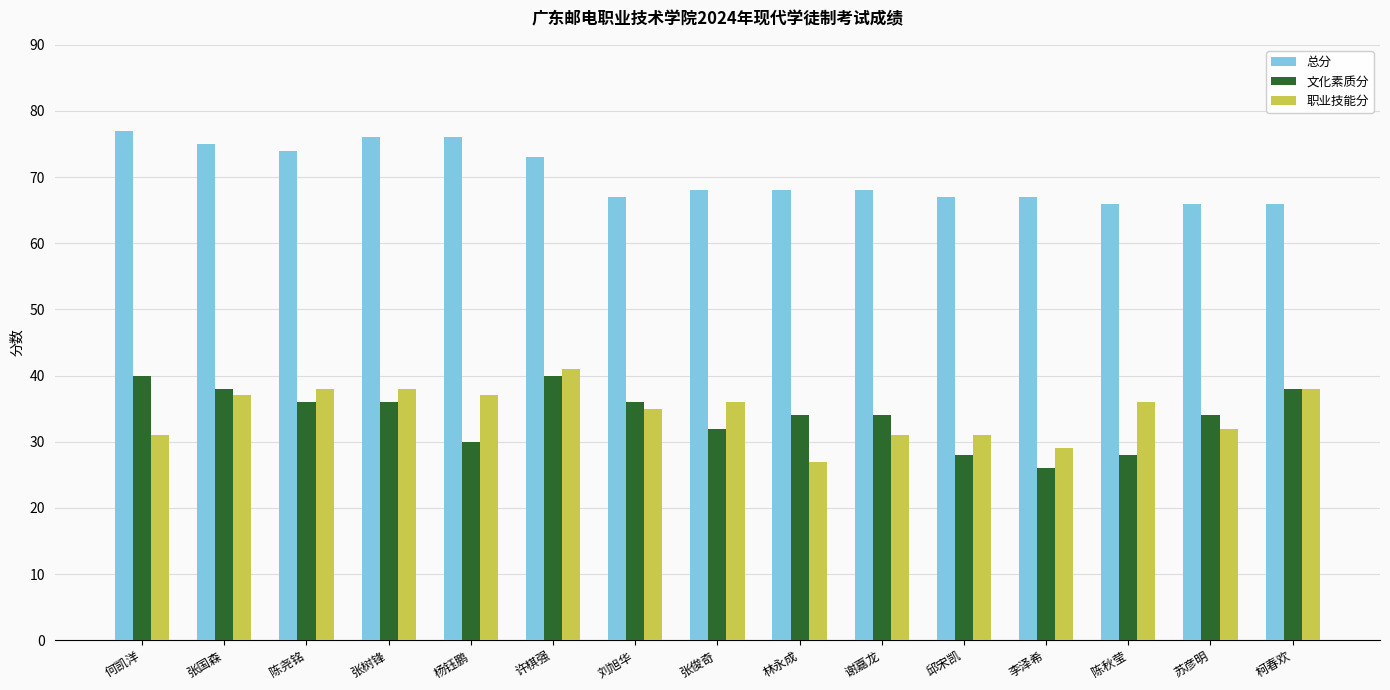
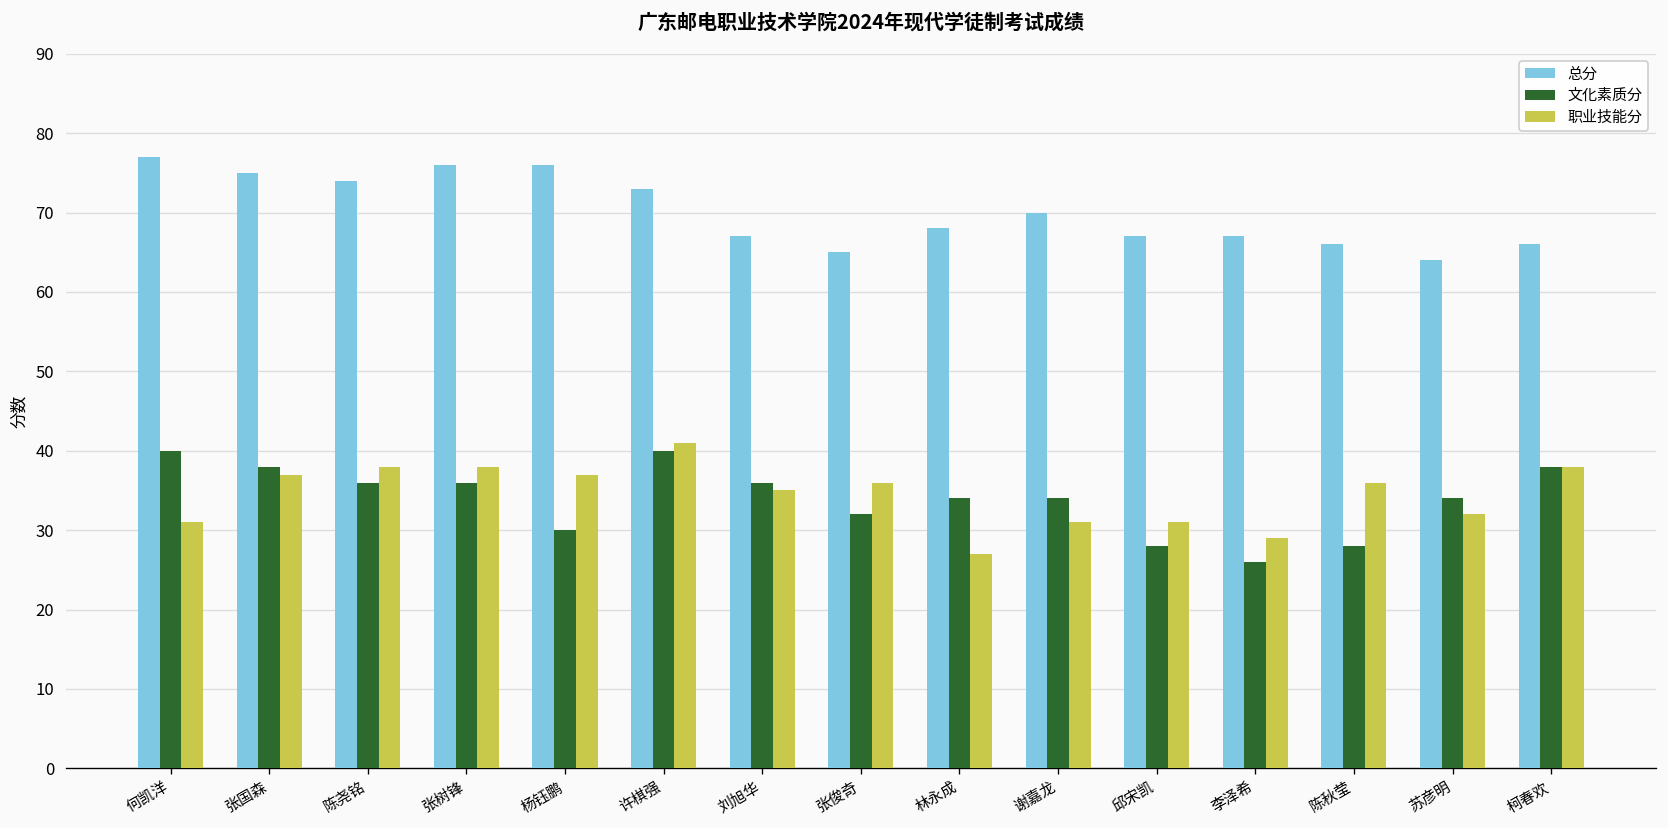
总分, 张俊奇: 68 -> 65
总分, 谢嘉龙: 68 -> 70
总分, 苏彦明: 66 -> 64
